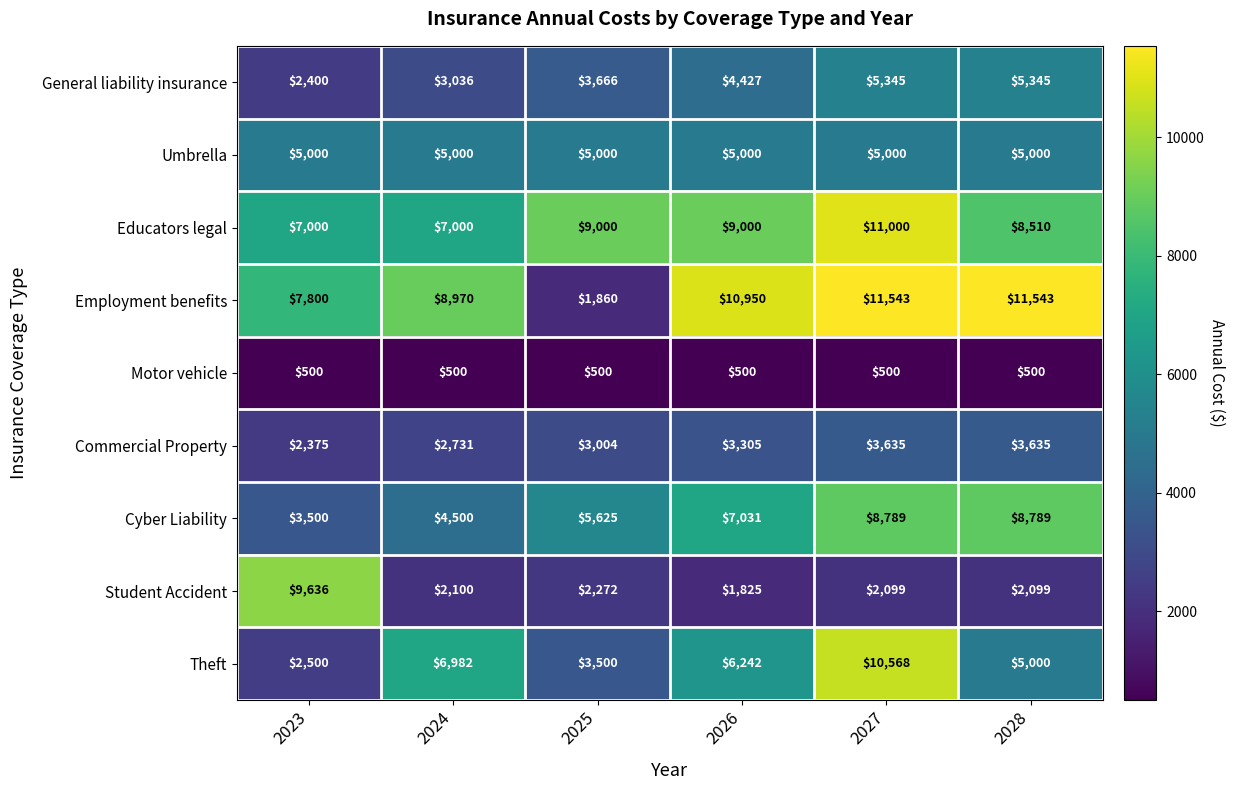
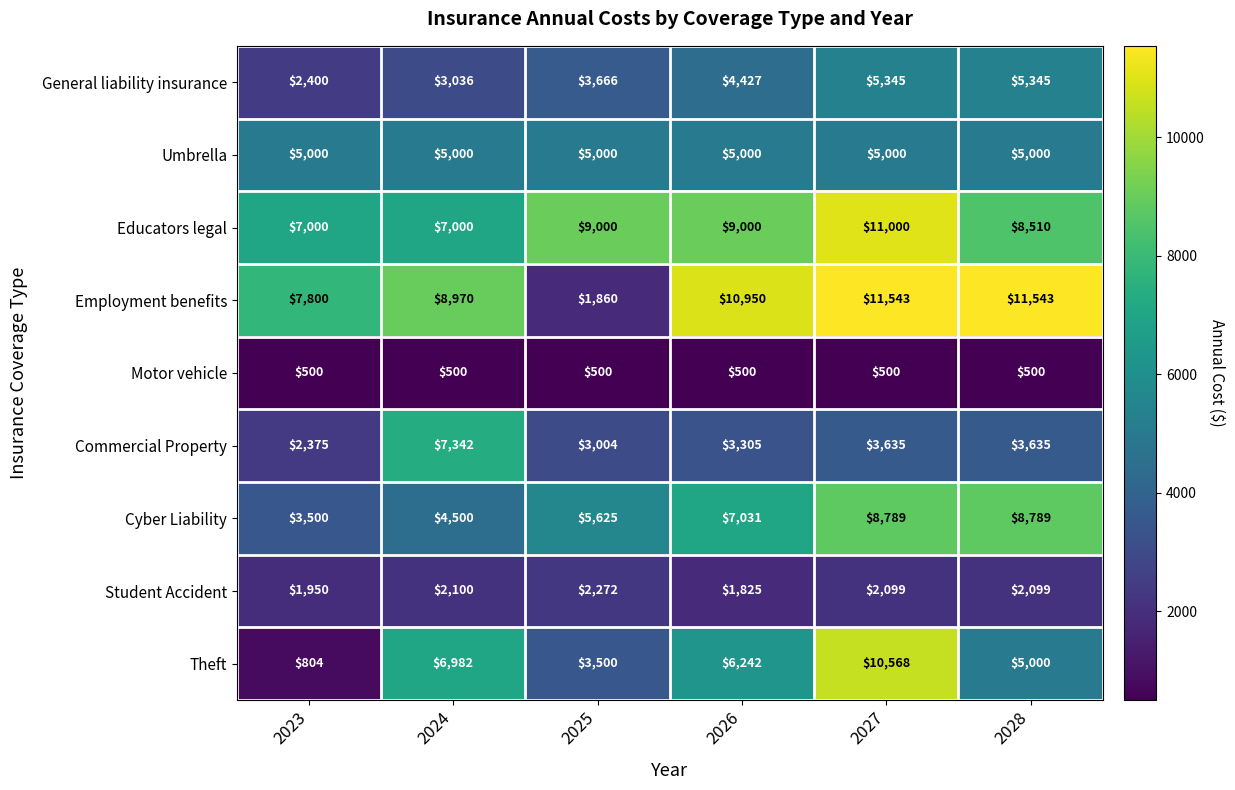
Commercial Property, 2024: $2,731 -> $7,342
Student Accident, 2023: $9,636 -> $1,950
Theft, 2023: $2,500 -> $804
